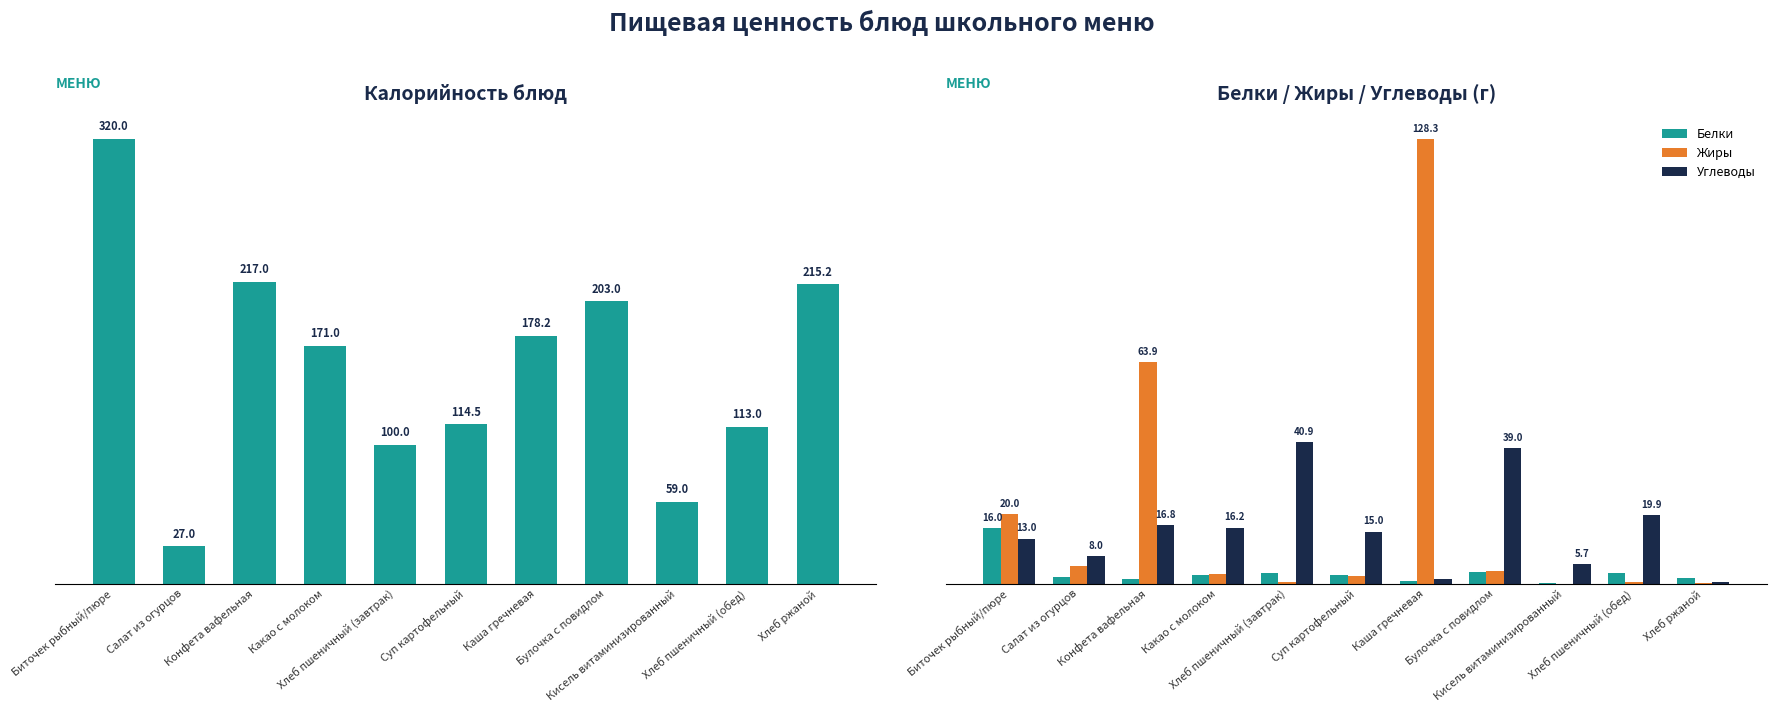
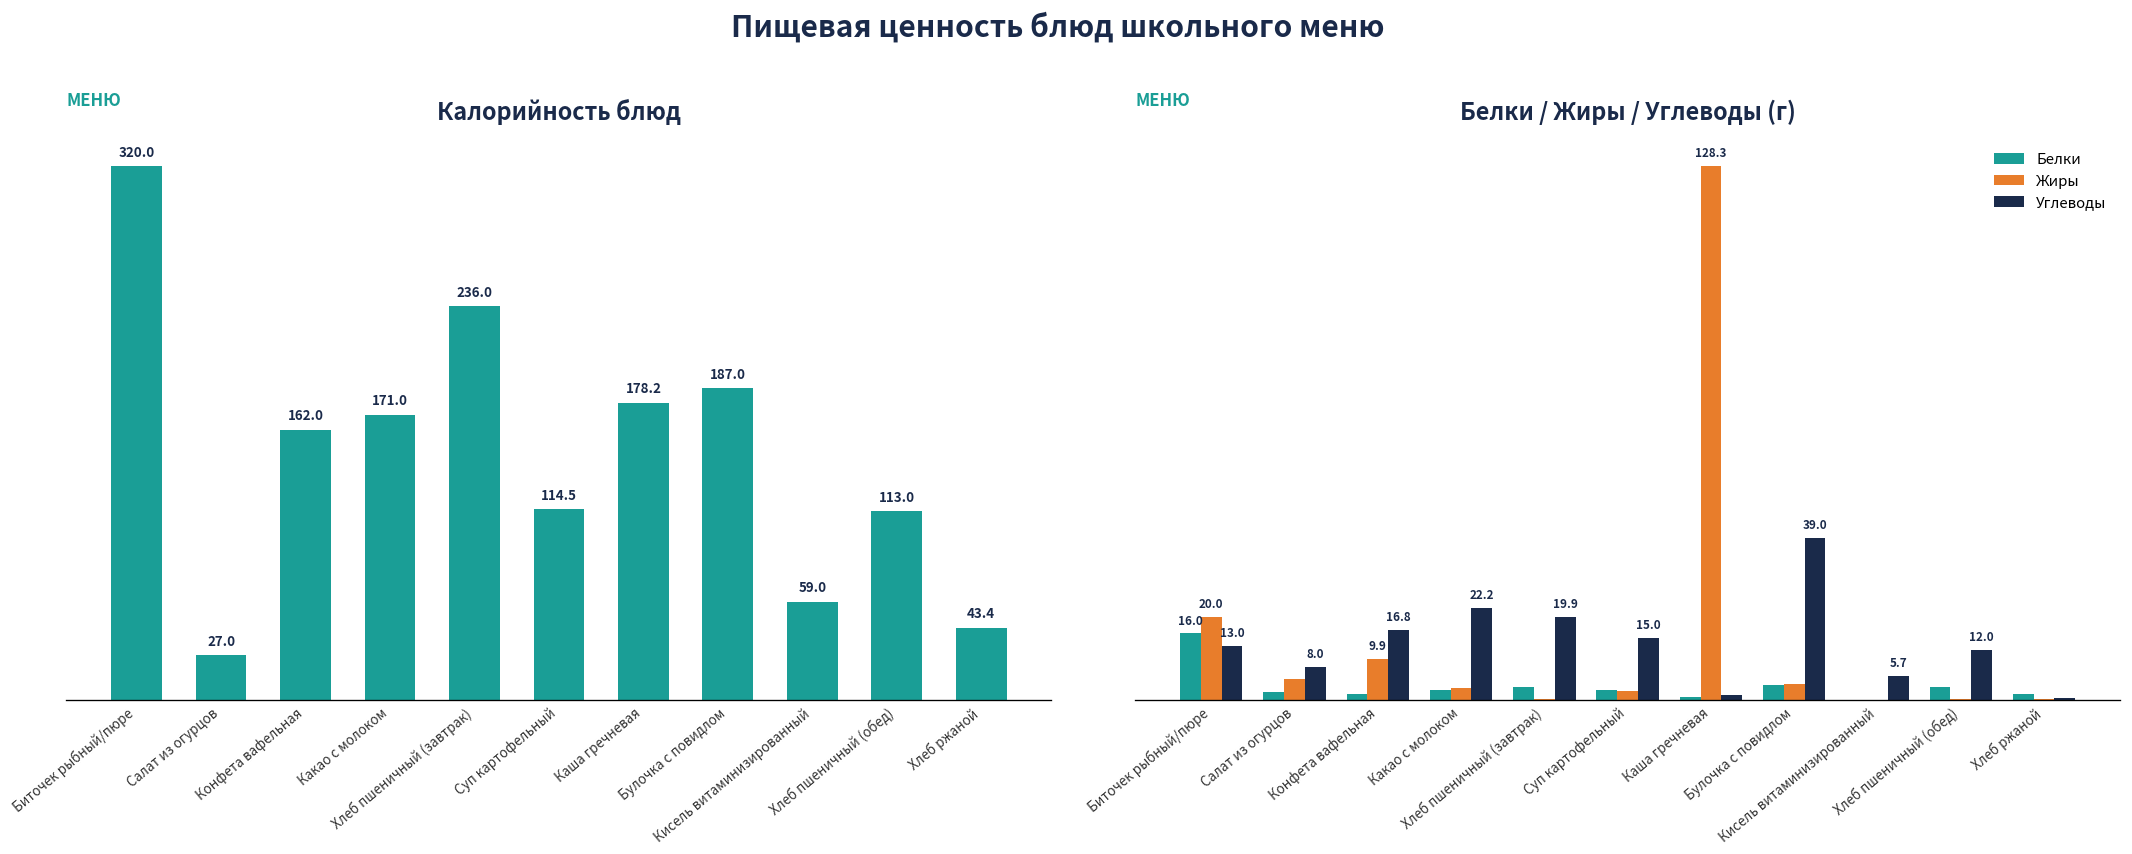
Калорийность блюд, Конфета вафельная: 217.0 -> 162.0
Калорийность блюд, Хлеб пшеничный (завтрак): 100.0 -> 236.0
Калорийность блюд, Булочка с повидлом: 203.0 -> 187.0
Калорийность блюд, Хлеб ржаной: 215.2 -> 43.4
Белки / Жиры / Углеводы (г), Жиры, Конфета вафельная: 63.9 -> 9.9
Белки / Жиры / Углеводы (г), Углеводы, Какао с молоком: 16.2 -> 22.2
Белки / Жиры / Углеводы (г), Углеводы, Хлеб пшеничный (завтрак): 40.9 -> 19.9
Белки / Жиры / Углеводы (г), Углеводы, Хлеб пшеничный (обед): 19.9 -> 12.0
